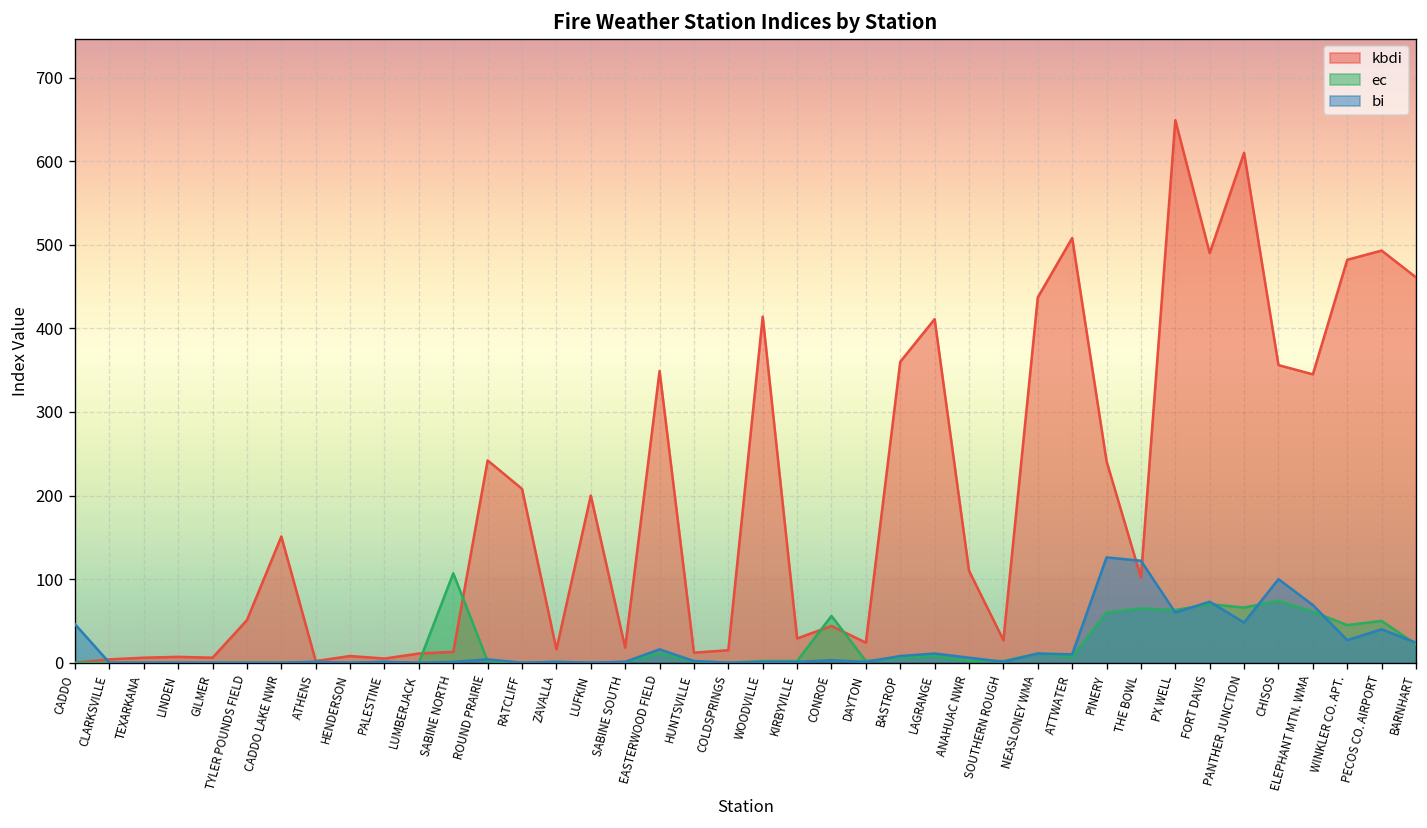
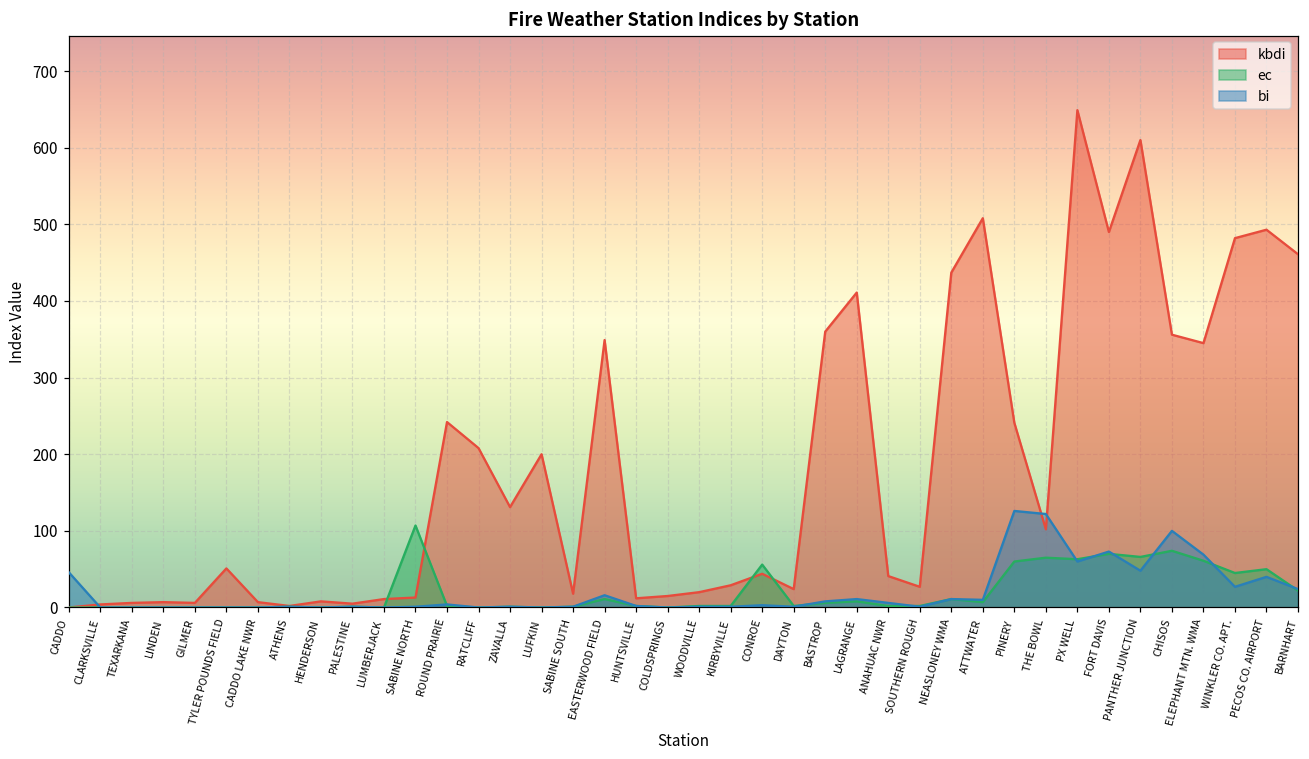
kbdi, CADDO LAKE NWR: 150 -> 10
kbdi, ZAVALLA: 20 -> 130
kbdi, WOODVILLE: 410 -> 20
kbdi, ANAHUAC NWR: 110 -> 40
